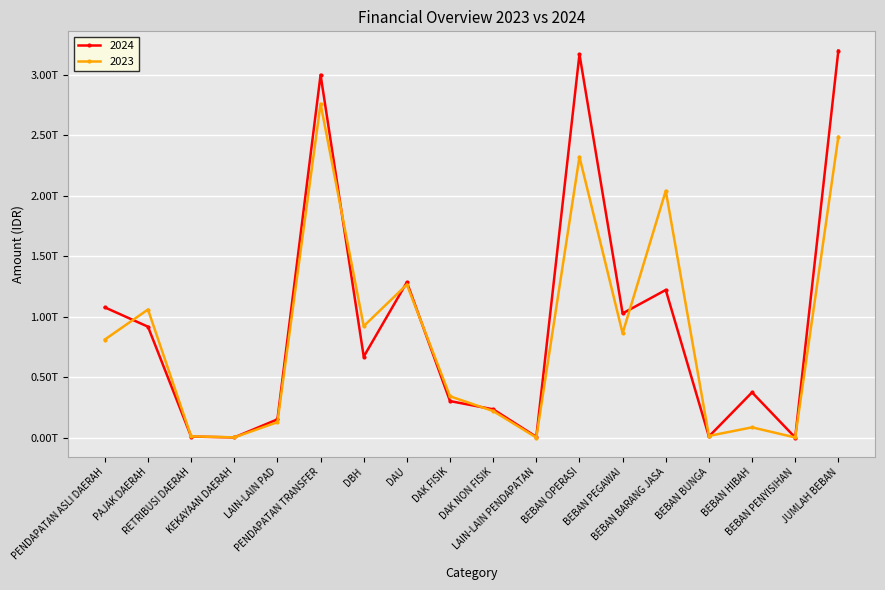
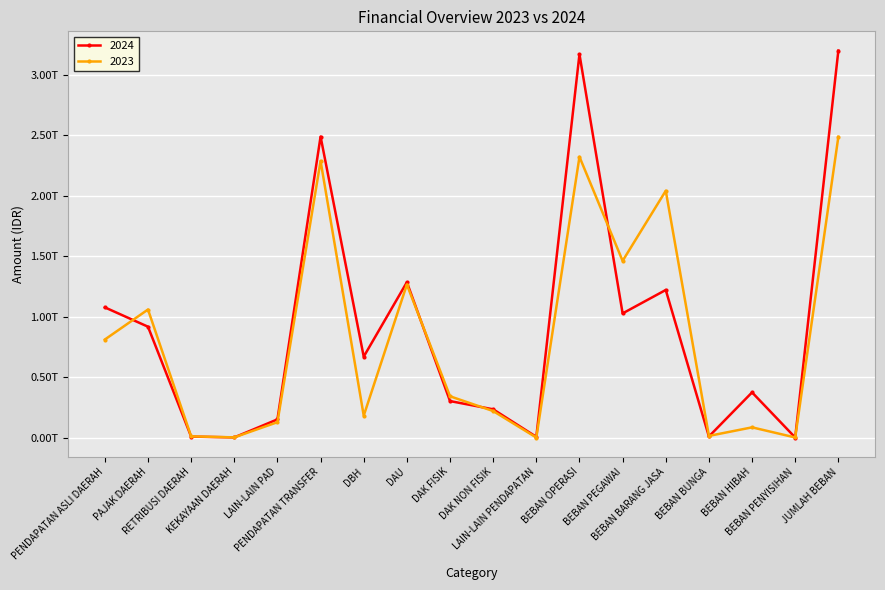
2024, PENDAPATAN TRANSFER: 3.00T -> 2.49T
2023, PENDAPATAN TRANSFER: 2.76T -> 2.29T
2023, DBH: 0.92T -> 0.18T
2023, BEBAN PEGAWAI: 0.86T -> 1.46T
